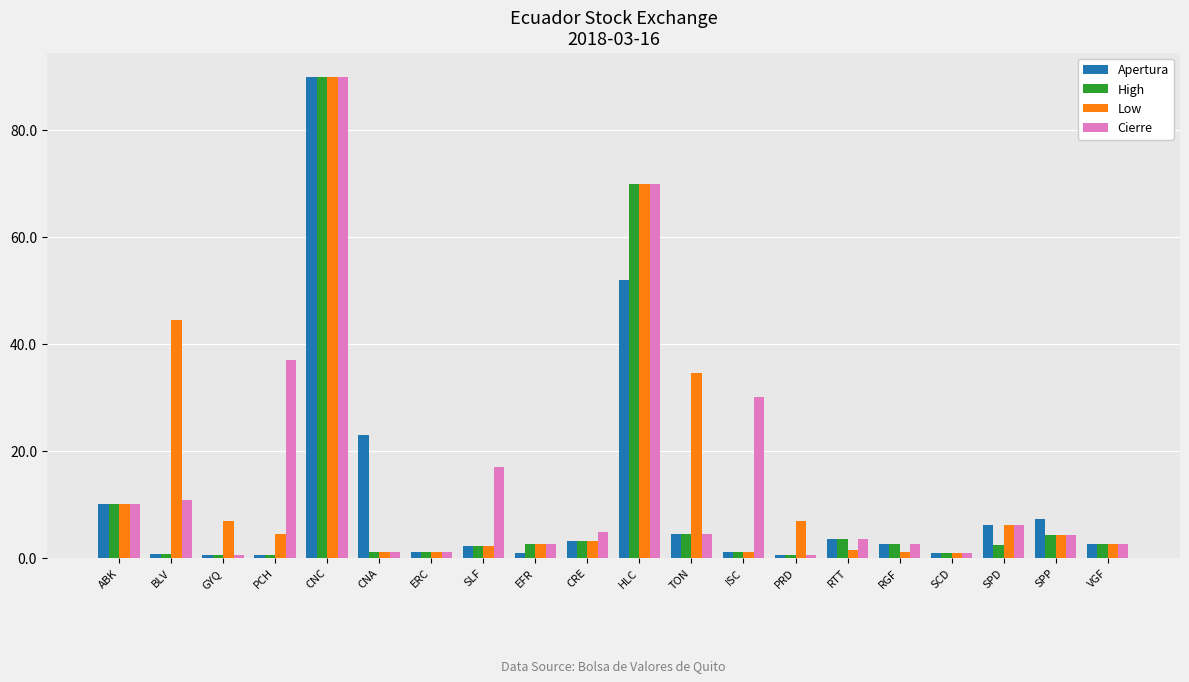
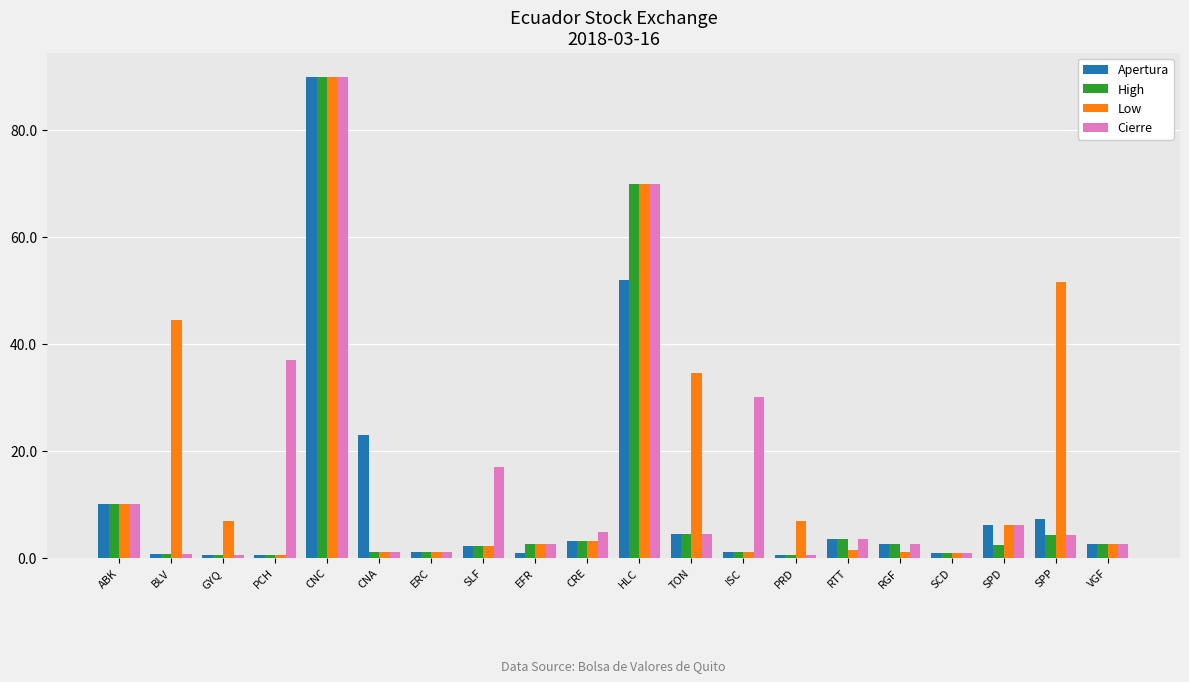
Cierre, BLV: 11 -> 1
Low, PCH: 5 -> 1
Low, SPP: 4 -> 52
